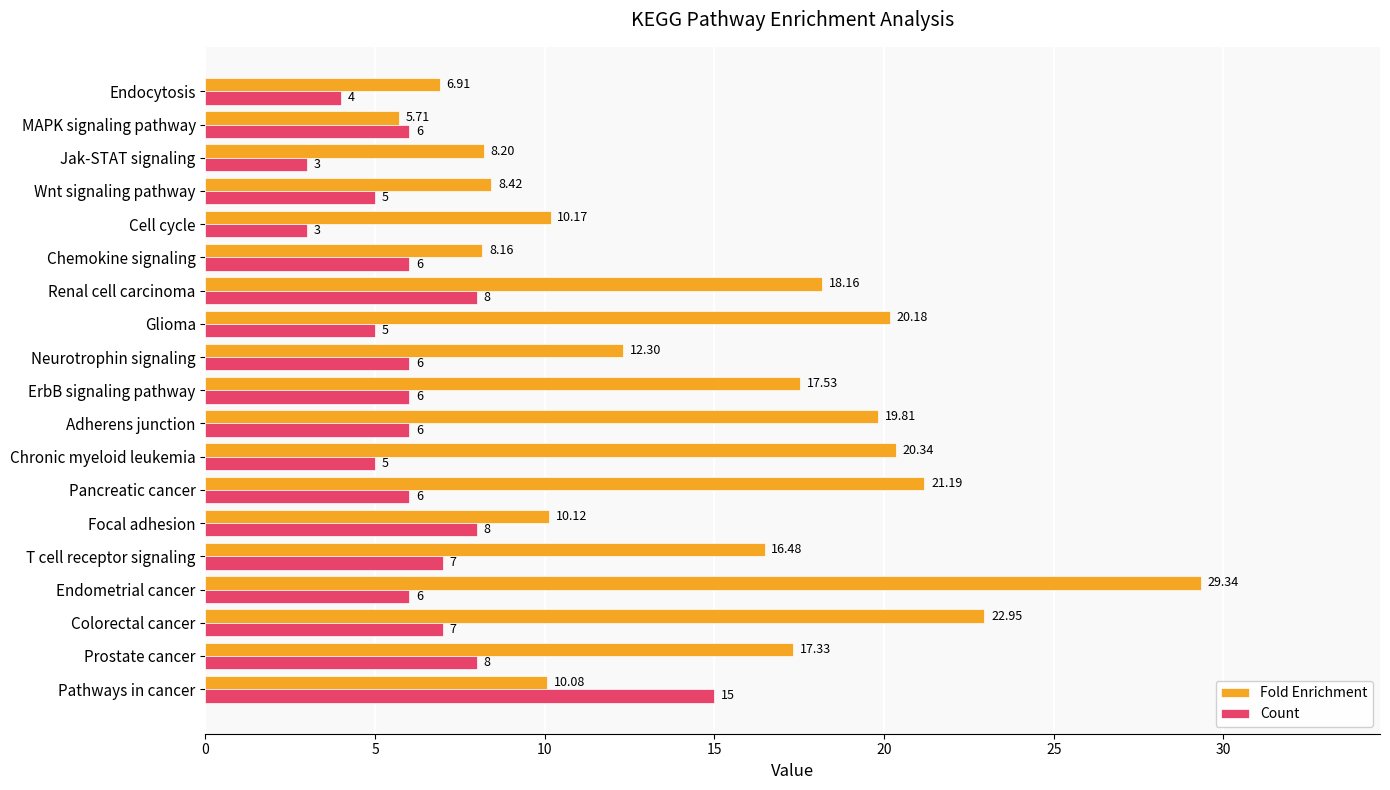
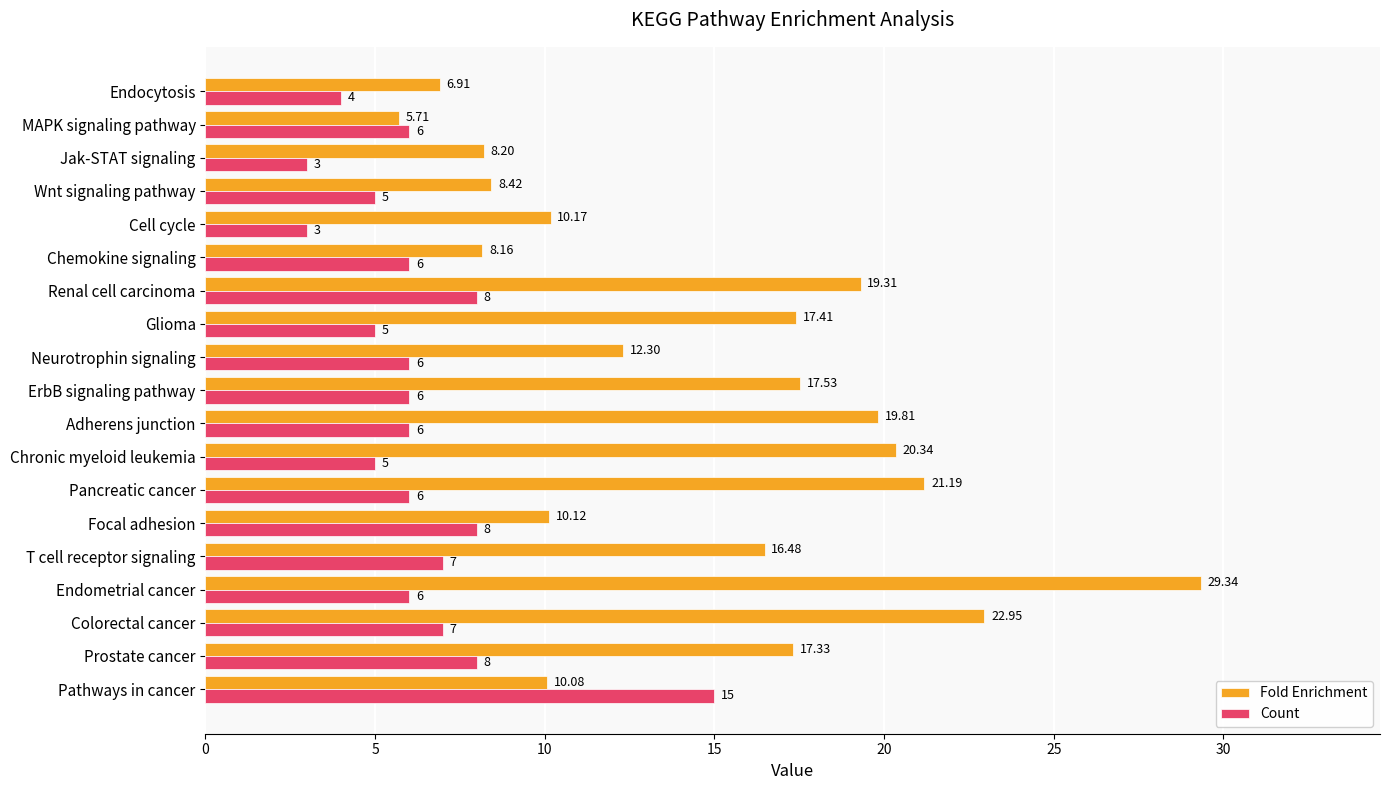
Fold Enrichment, Renal cell carcinoma: 18.16 -> 19.31
Fold Enrichment, Glioma: 20.18 -> 17.41
